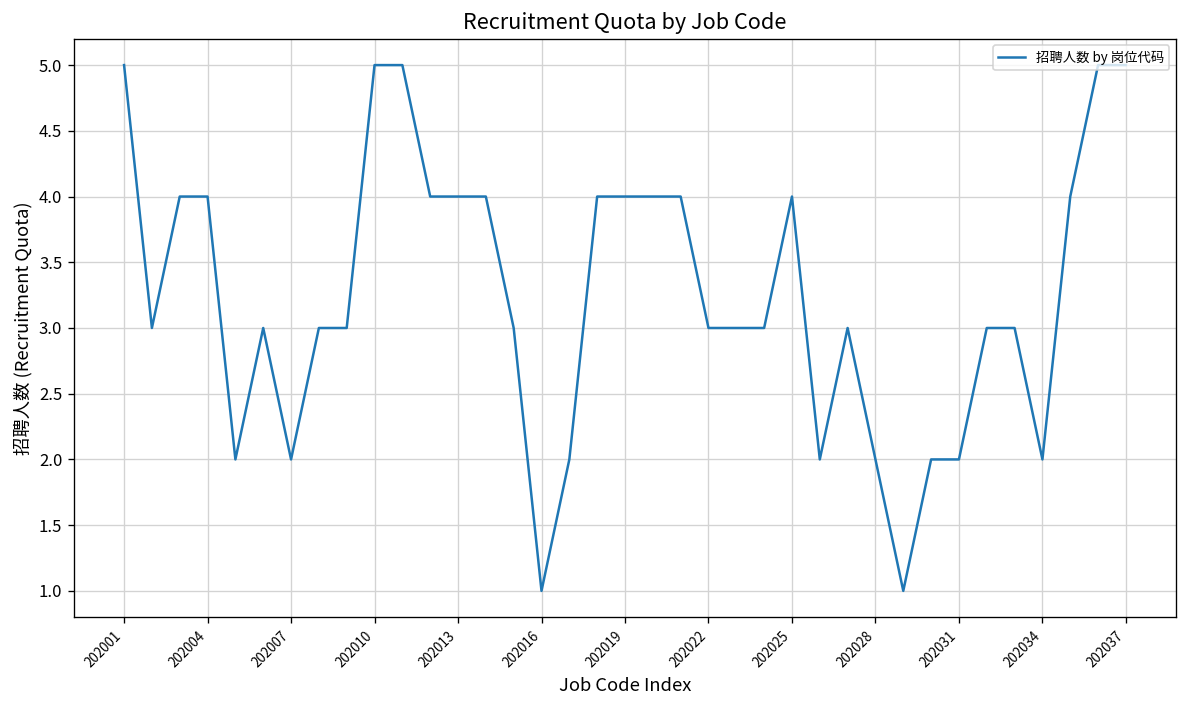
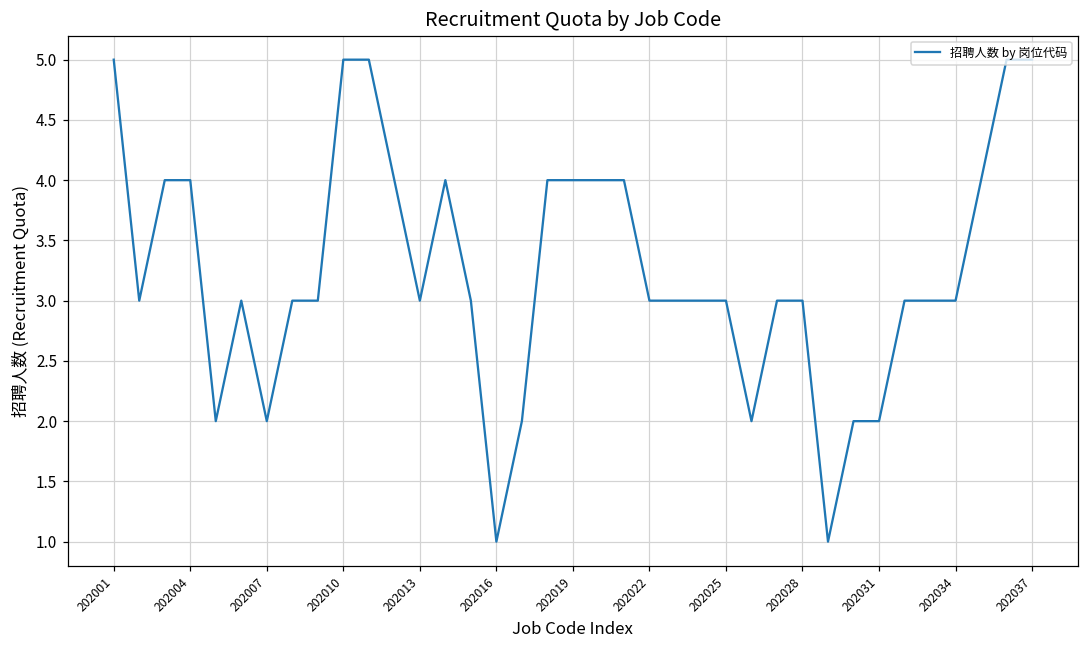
202013: 4 -> 3
202025: 4 -> 3
202028: 2 -> 3
202034: 2 -> 3
